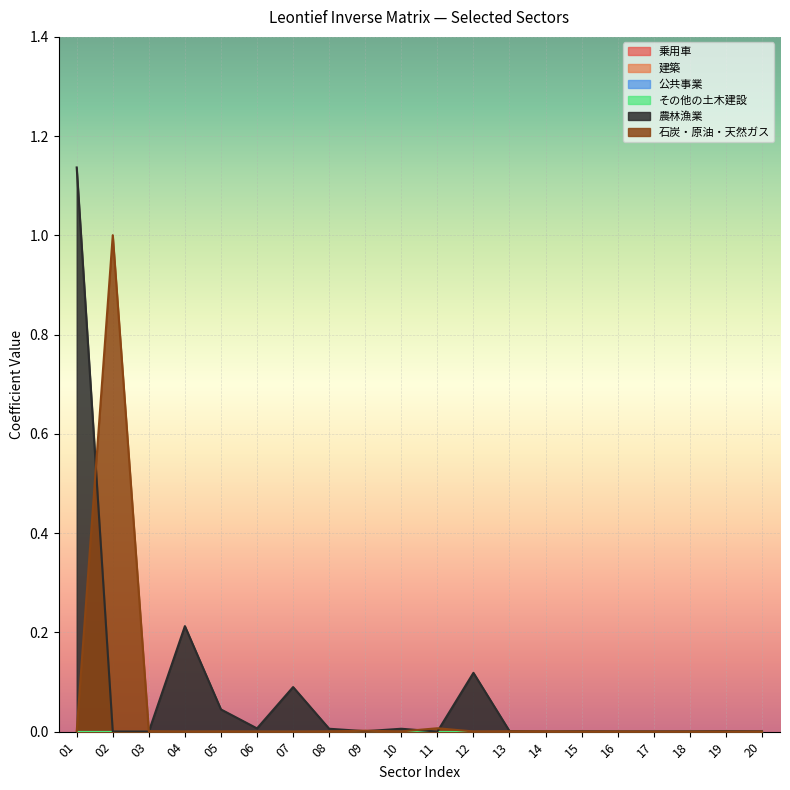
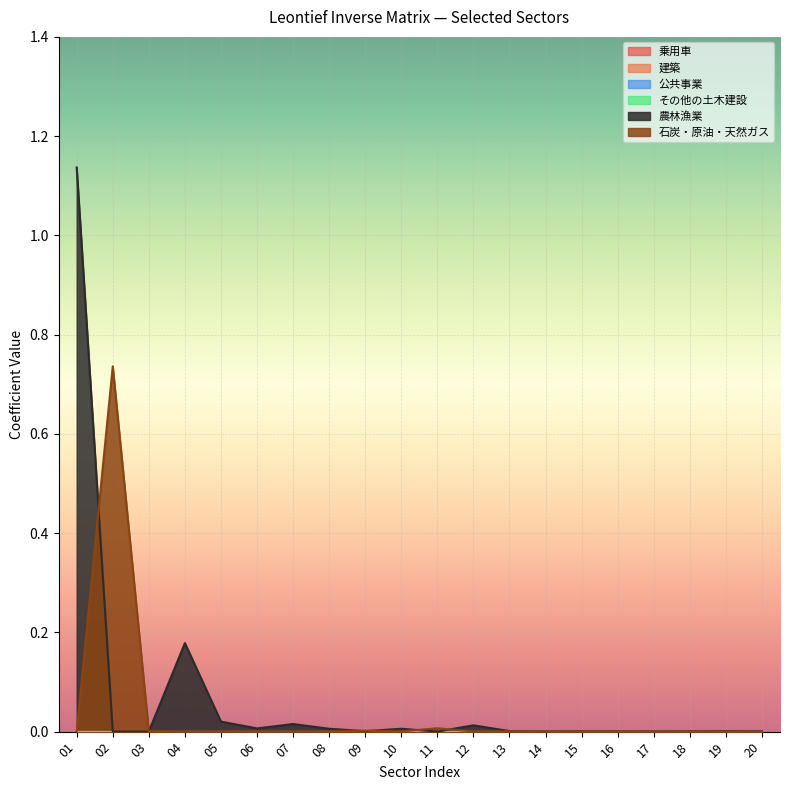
石炭・原油・天然ガス, 02: 1.00 -> 0.74
農林漁業, 04: 0.21 -> 0.18
農林漁業, 05: 0.04 -> 0.02
農林漁業, 07: 0.09 -> 0.02
農林漁業, 12: 0.12 -> 0.01
